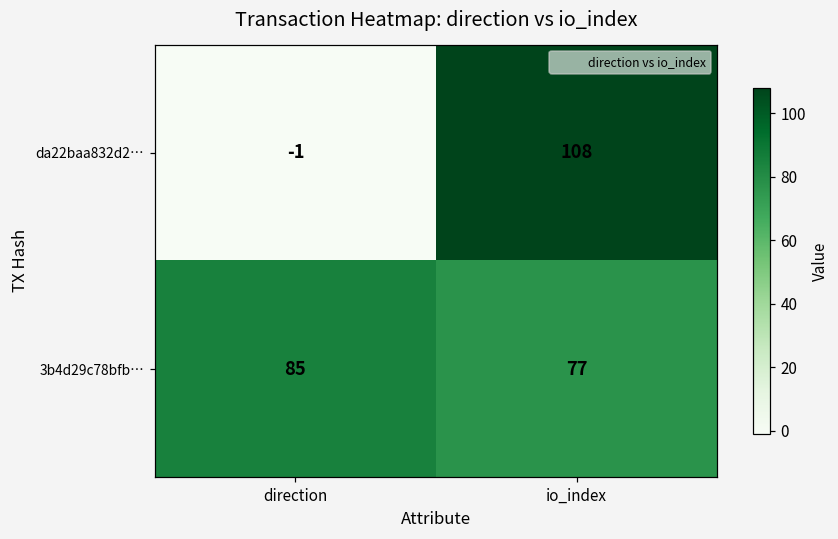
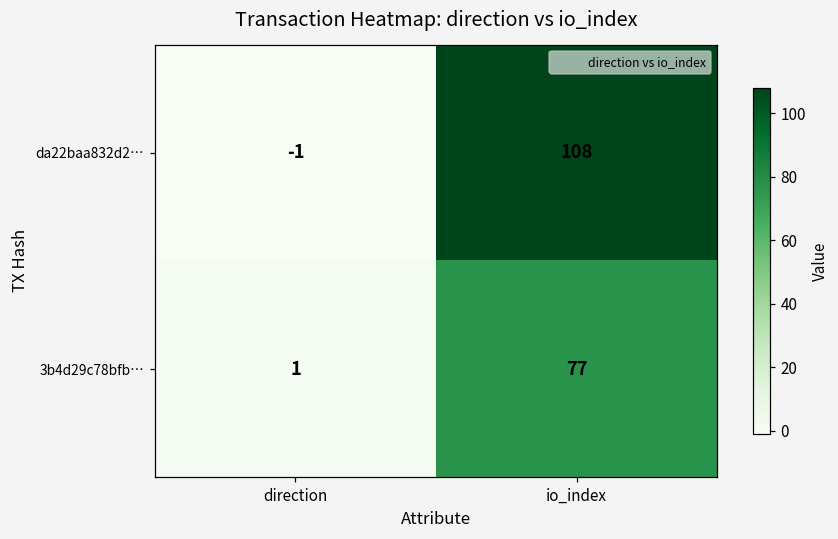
3b4d29c78bfb…, direction: 85 -> 1
